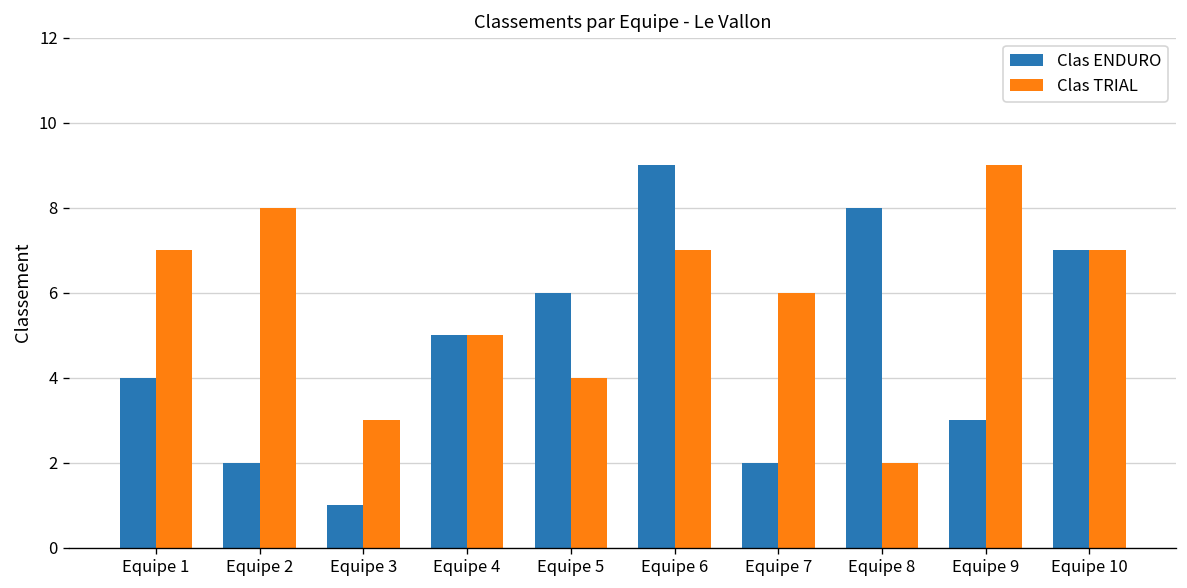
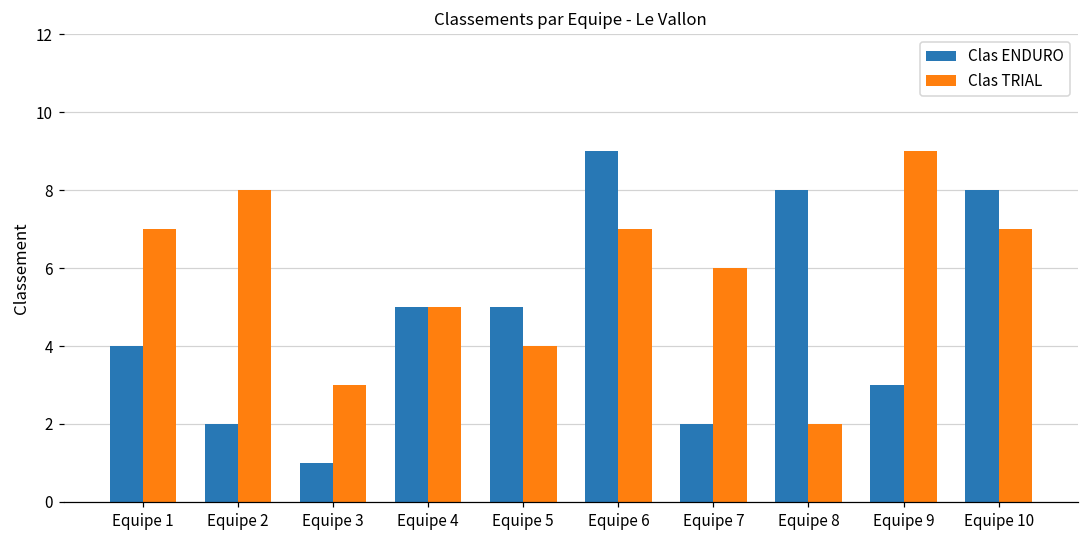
Clas ENDURO, Equipe 5: 6 -> 5
Clas ENDURO, Equipe 10: 7 -> 8
